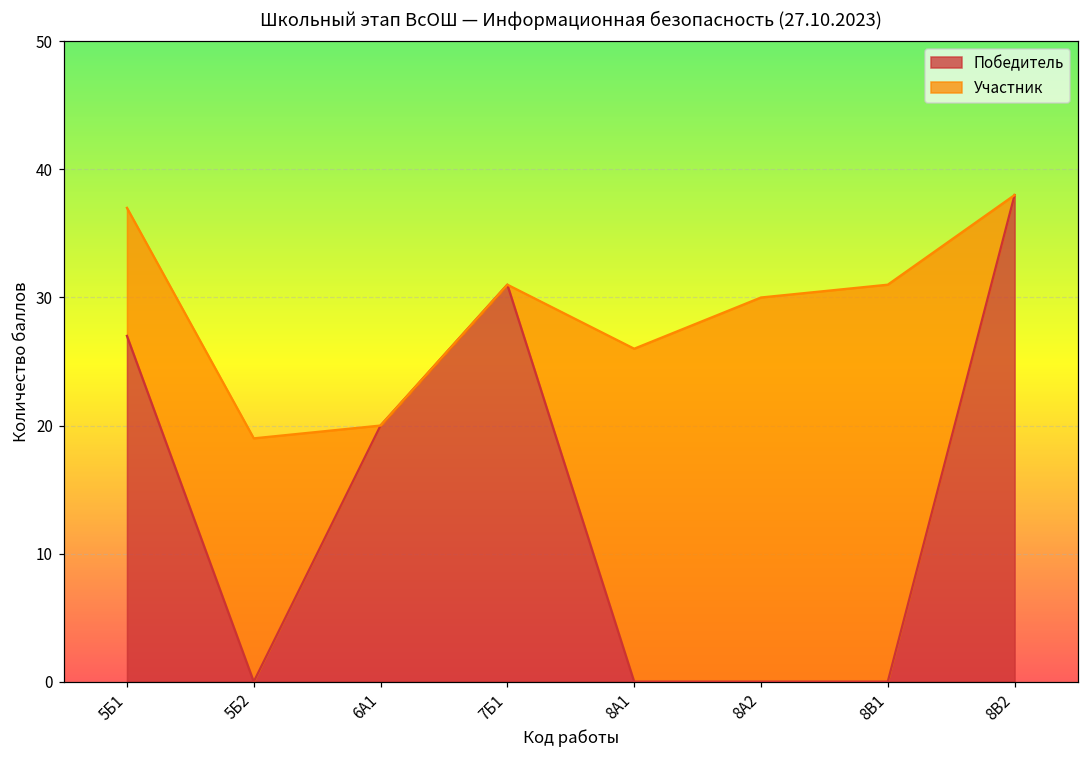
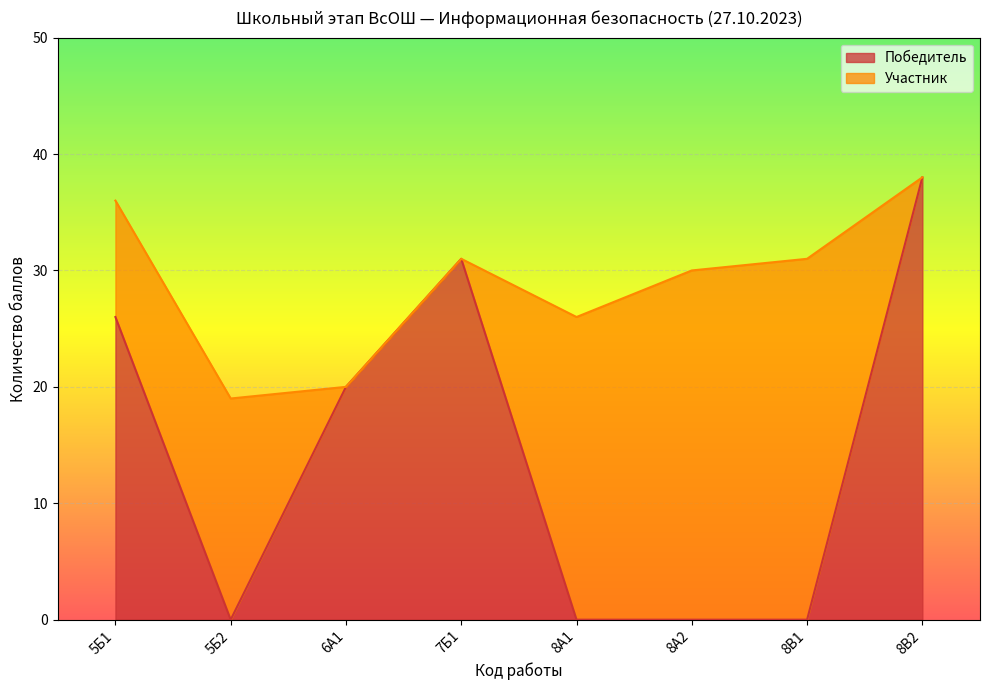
Победитель, 5Б1: 27 -> 26
